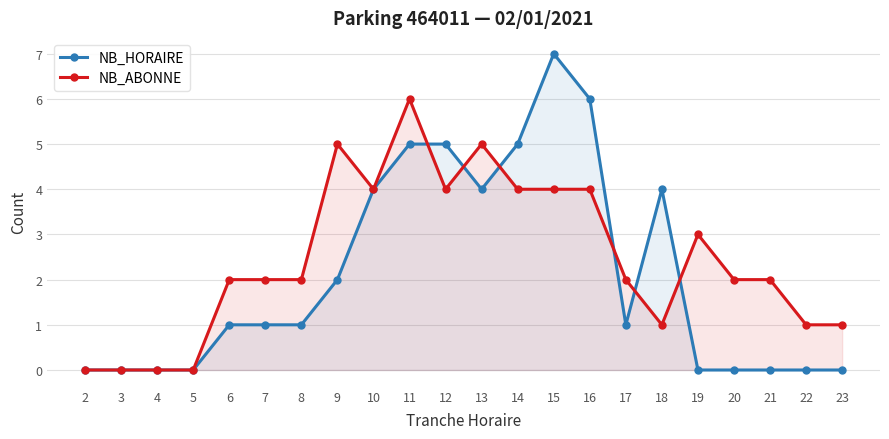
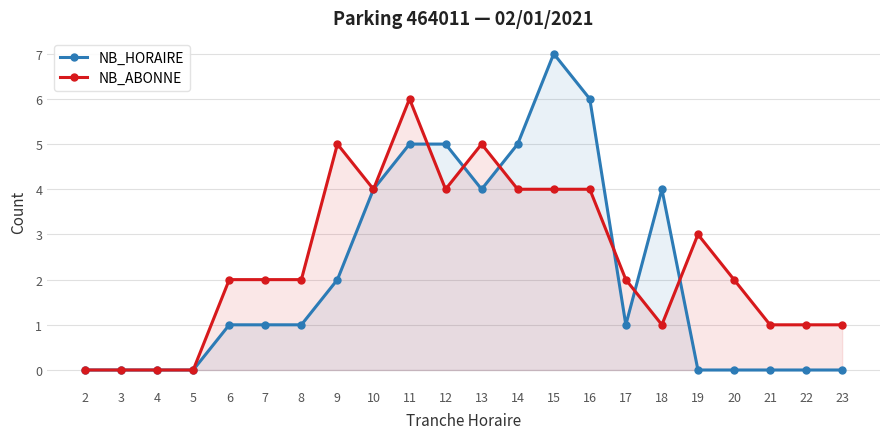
NB_ABONNE, 21: 2 -> 1
